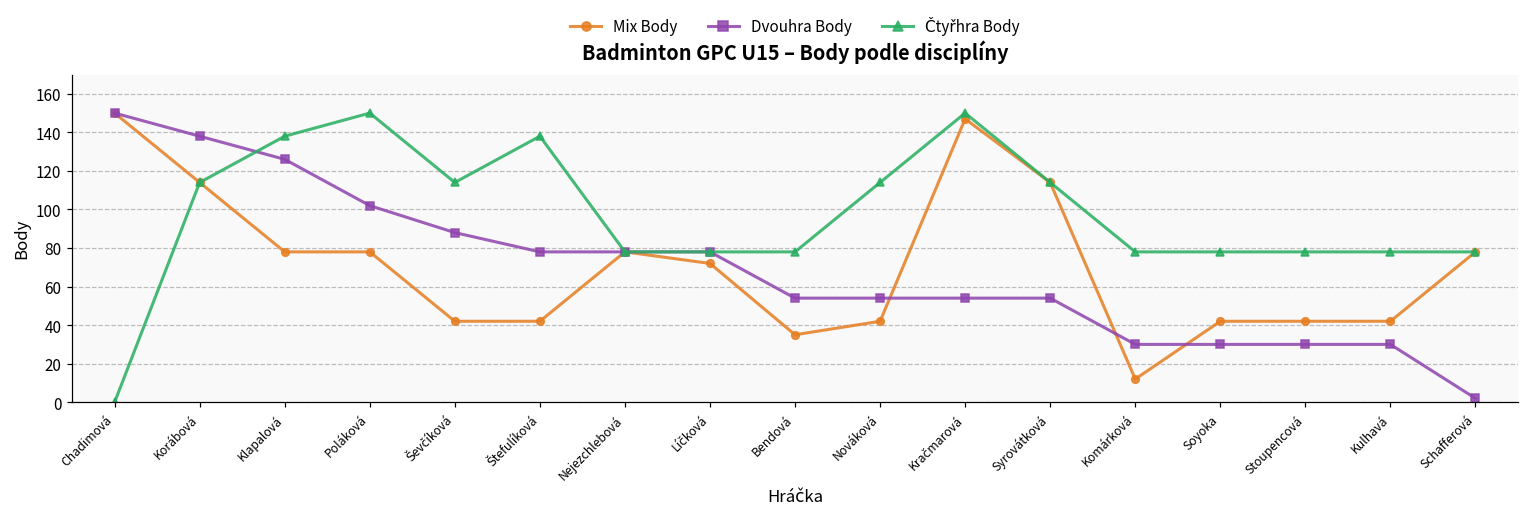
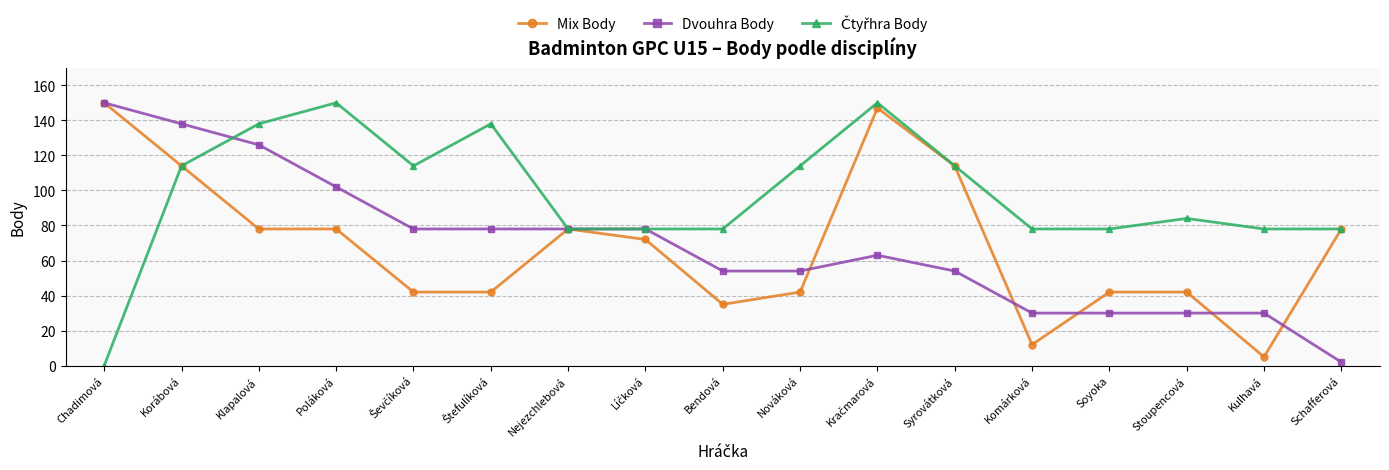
Dvouhra Body, Ševčíková: 88 -> 78
Dvouhra Body, Kračmarová: 54 -> 63
Čtyřhra Body, Stoupencová: 78 -> 84
Mix Body, Kulhavá: 42 -> 5
